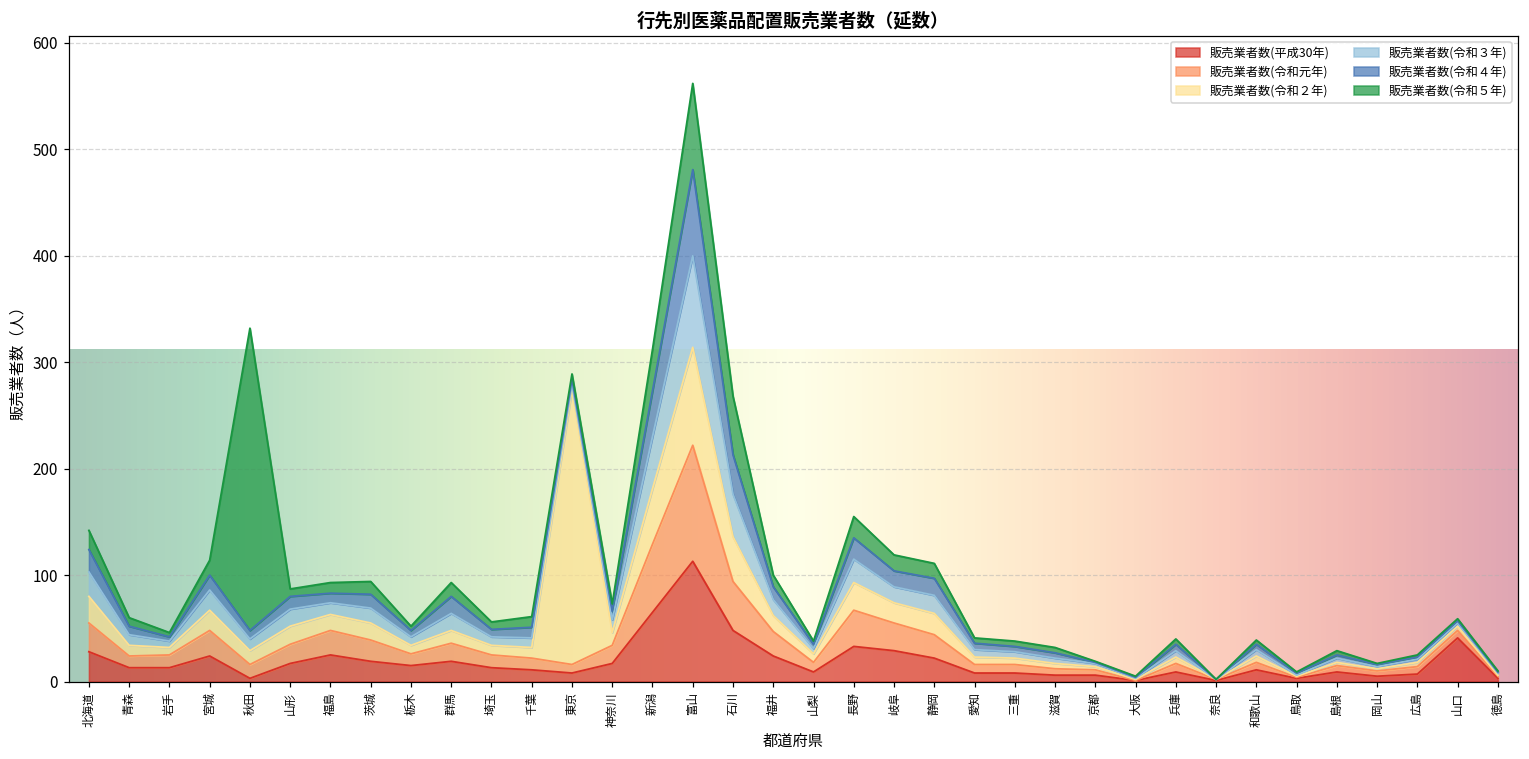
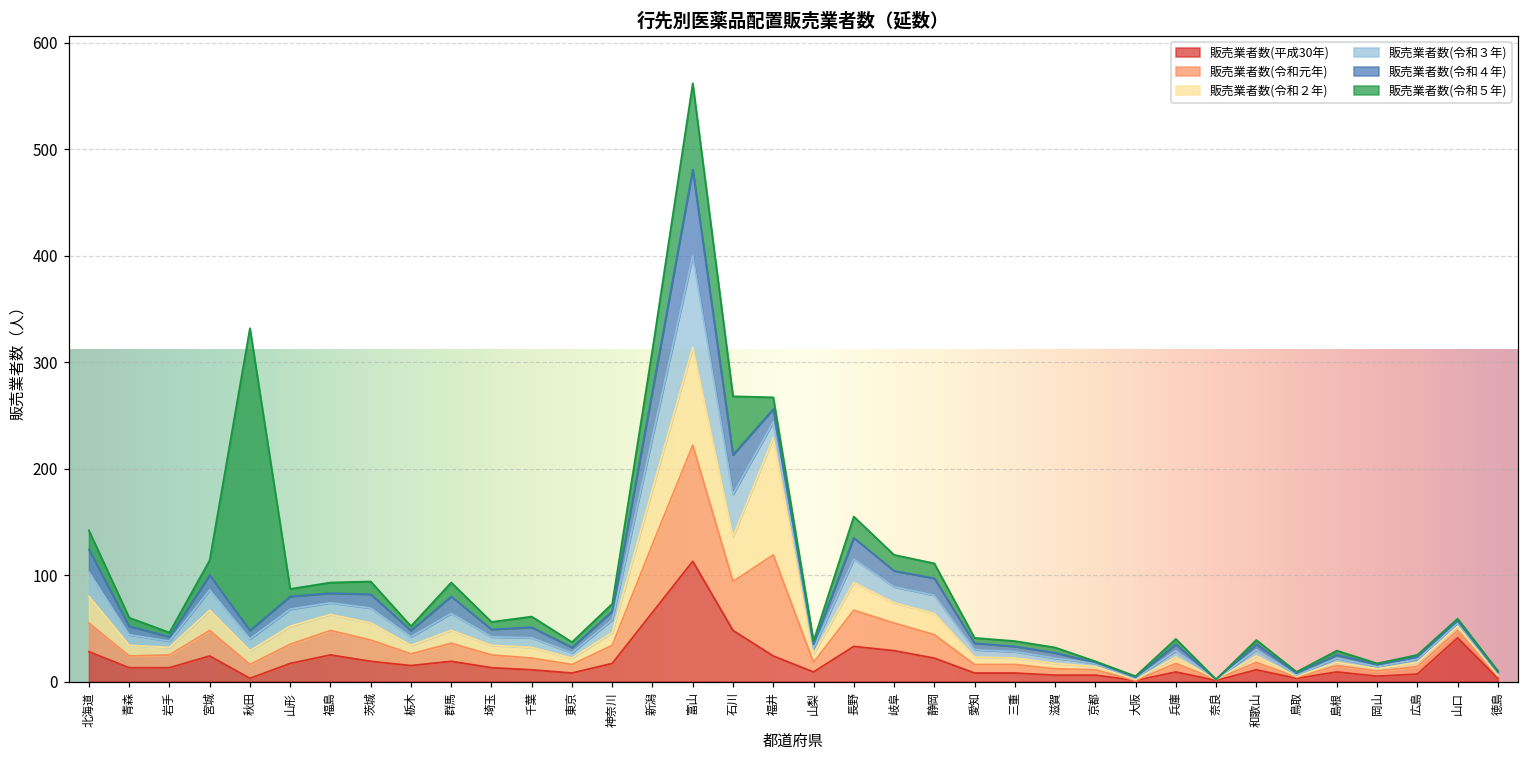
販売業者数(令和２年), 東京: 260 -> 10
販売業者数(令和元年), 福井: 20 -> 100
販売業者数(令和２年), 福井: 20 -> 110
